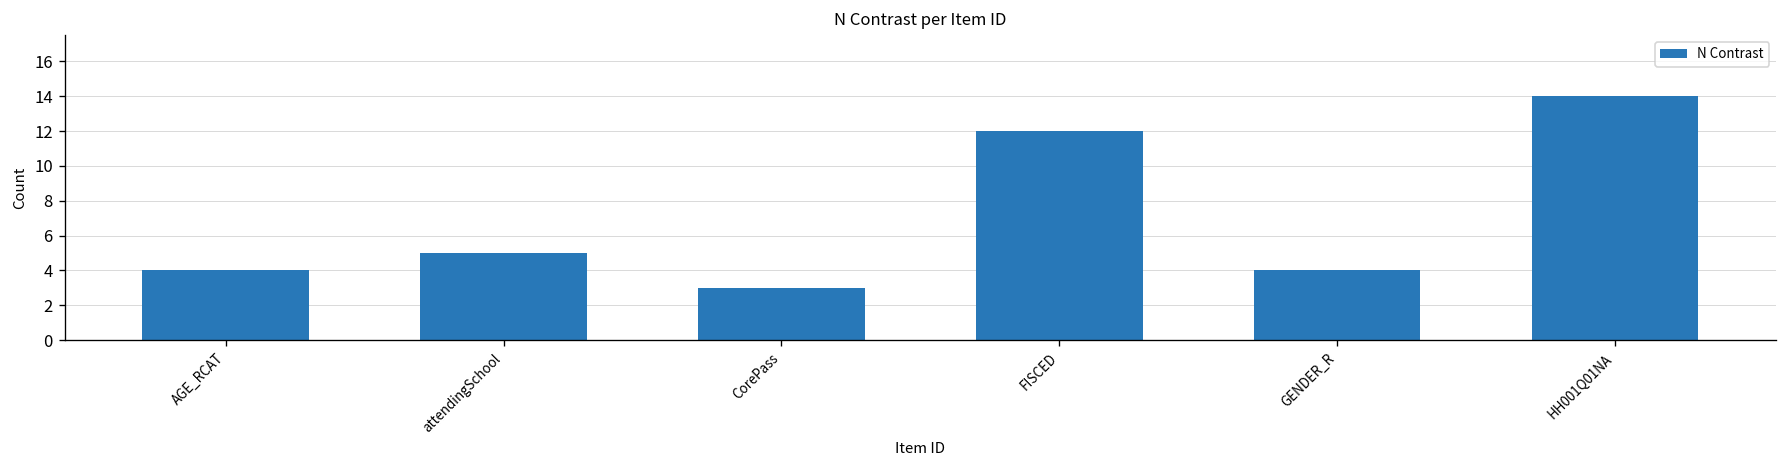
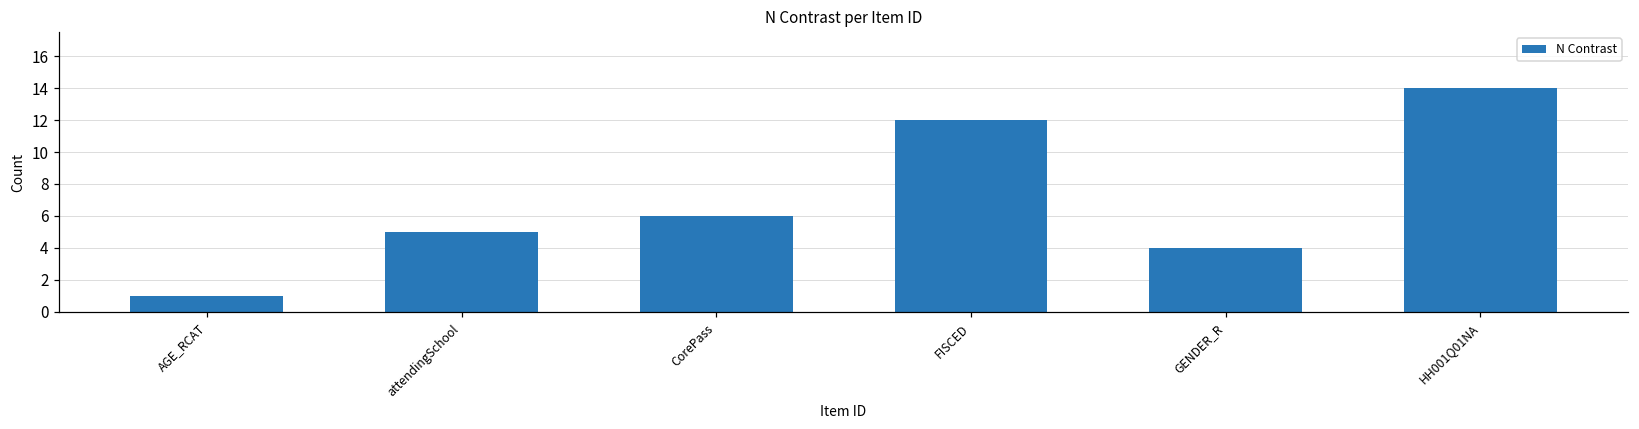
AGE_RCAT: 4 -> 1
CorePass: 3 -> 6
